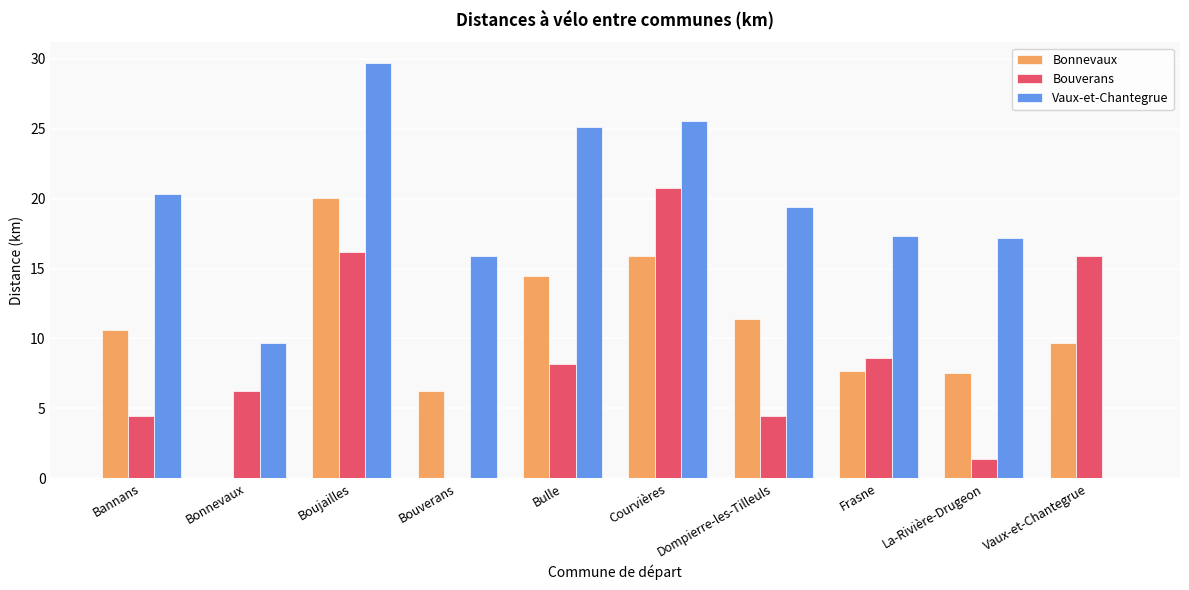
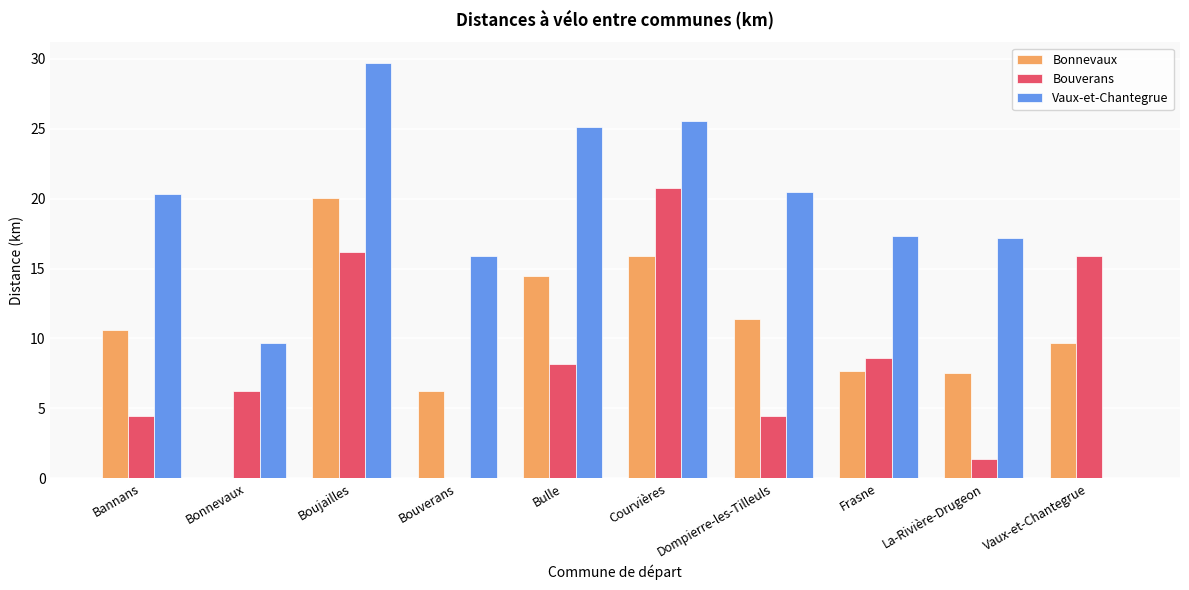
Vaux-et-Chantegrue, Dompierre-les-Tilleuls: 19.4 -> 20.5
